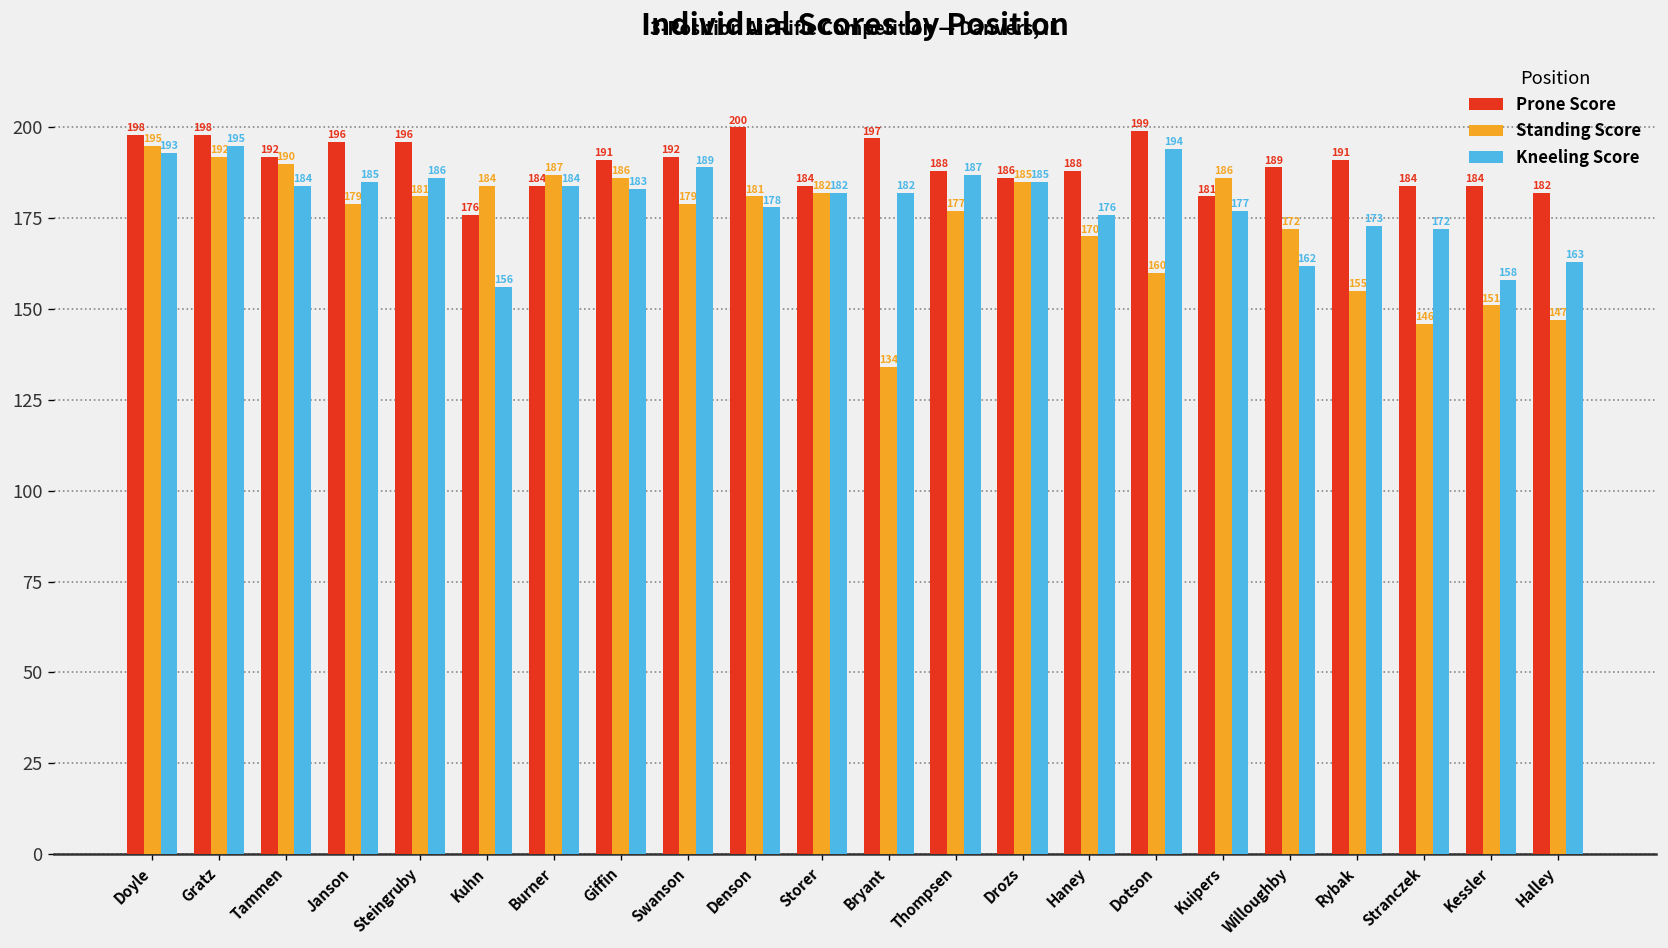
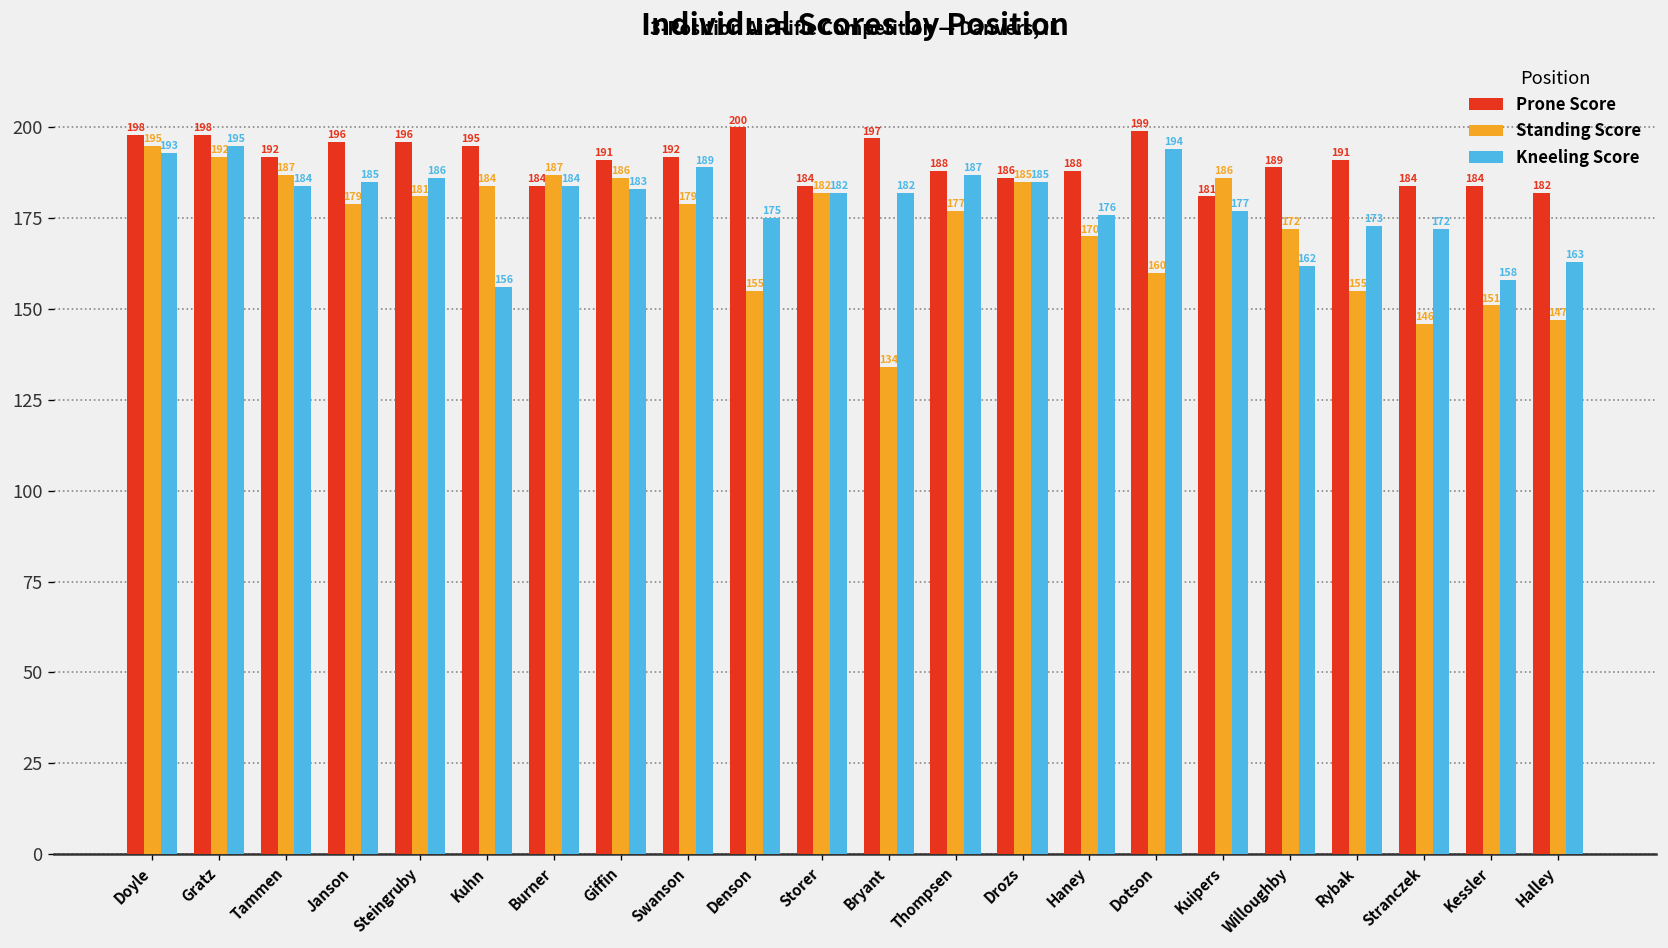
Standing Score, Tammen: 190 -> 187
Prone Score, Kuhn: 176 -> 195
Standing Score, Denson: 181 -> 155
Kneeling Score, Denson: 178 -> 175
